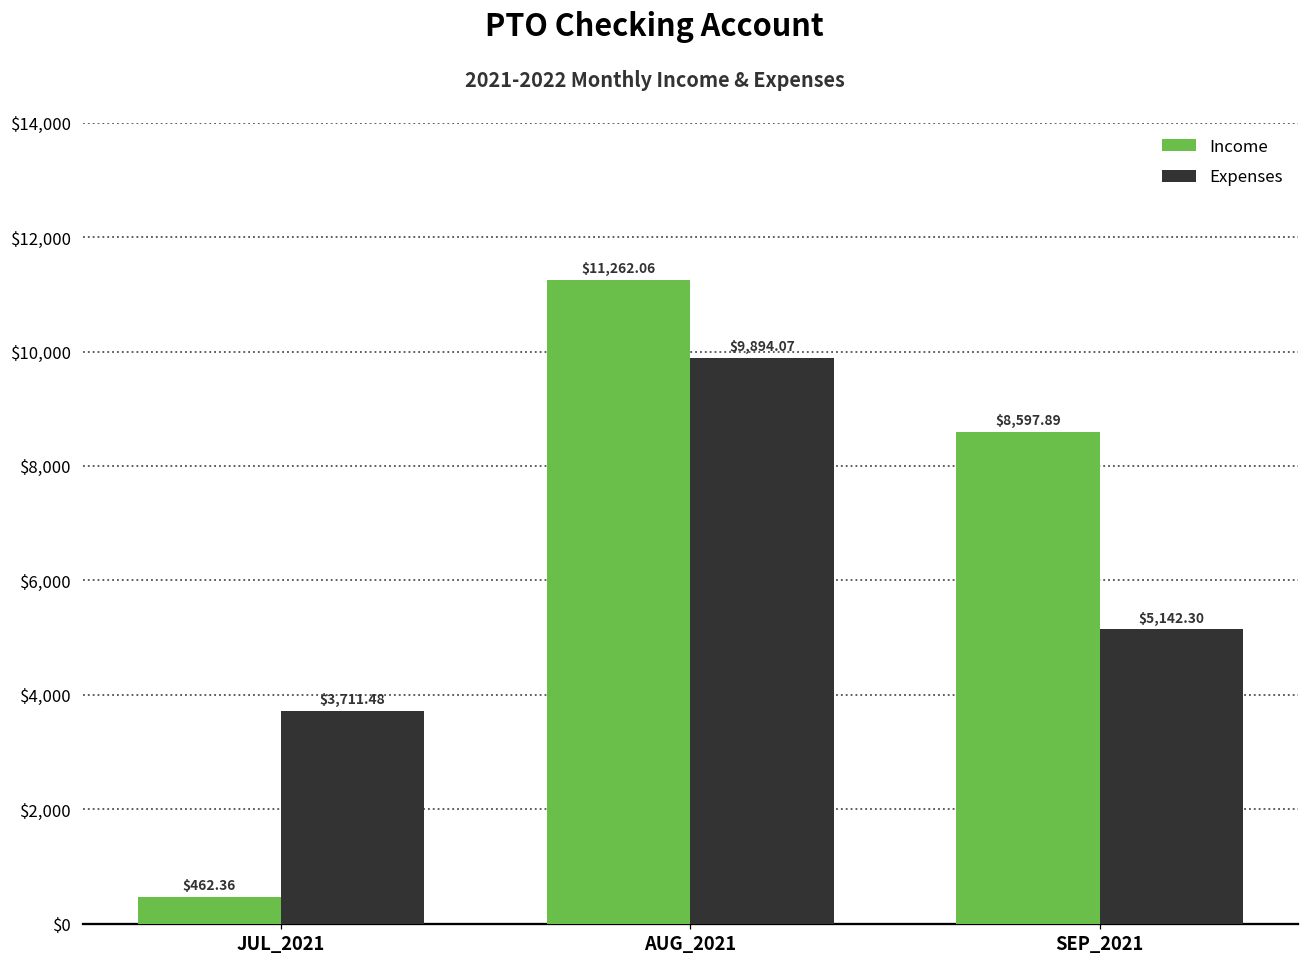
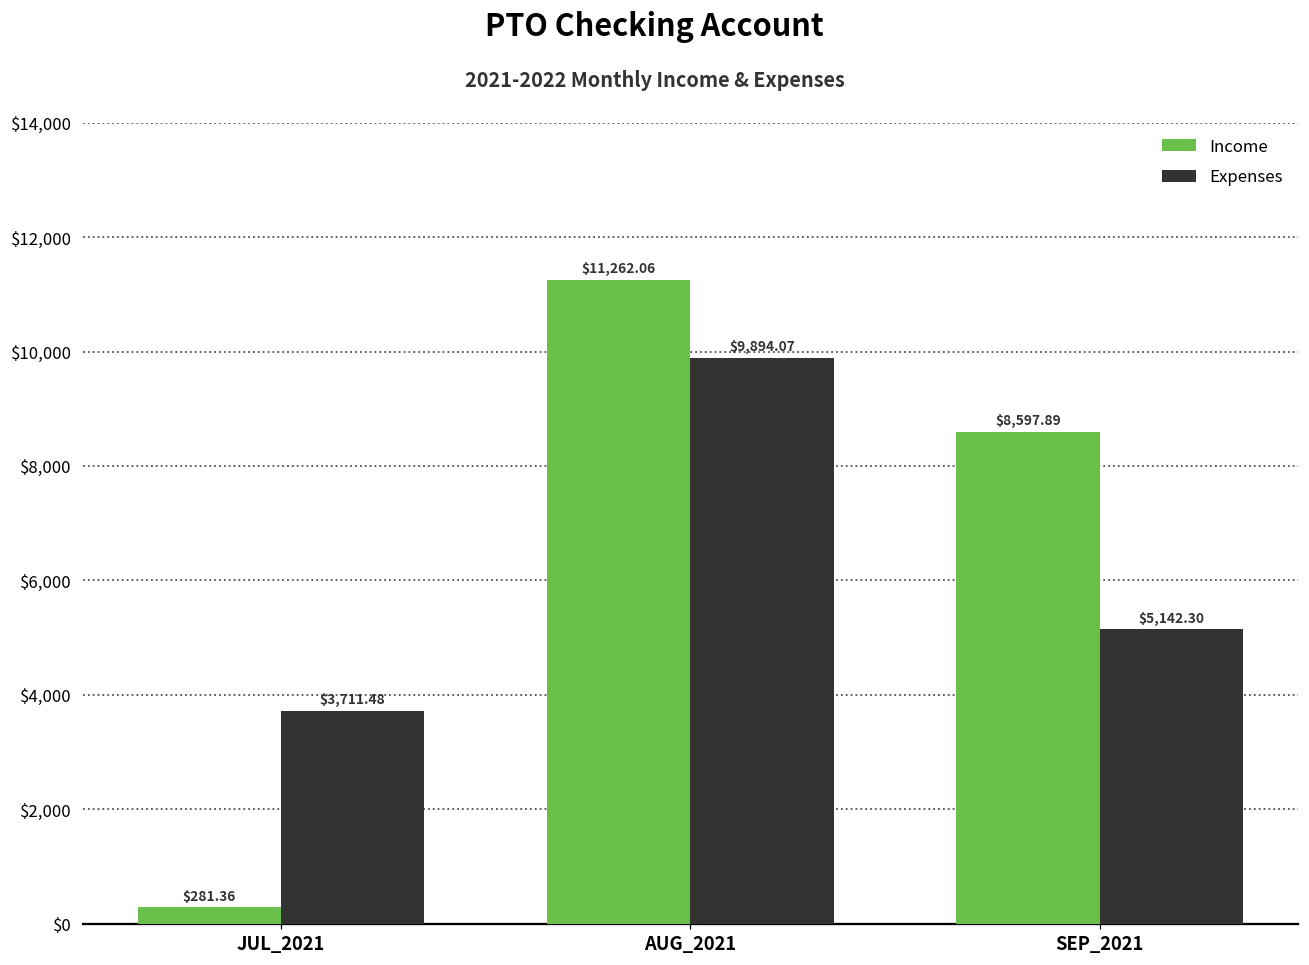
Income, JUL_2021: $462.36 -> $281.36
